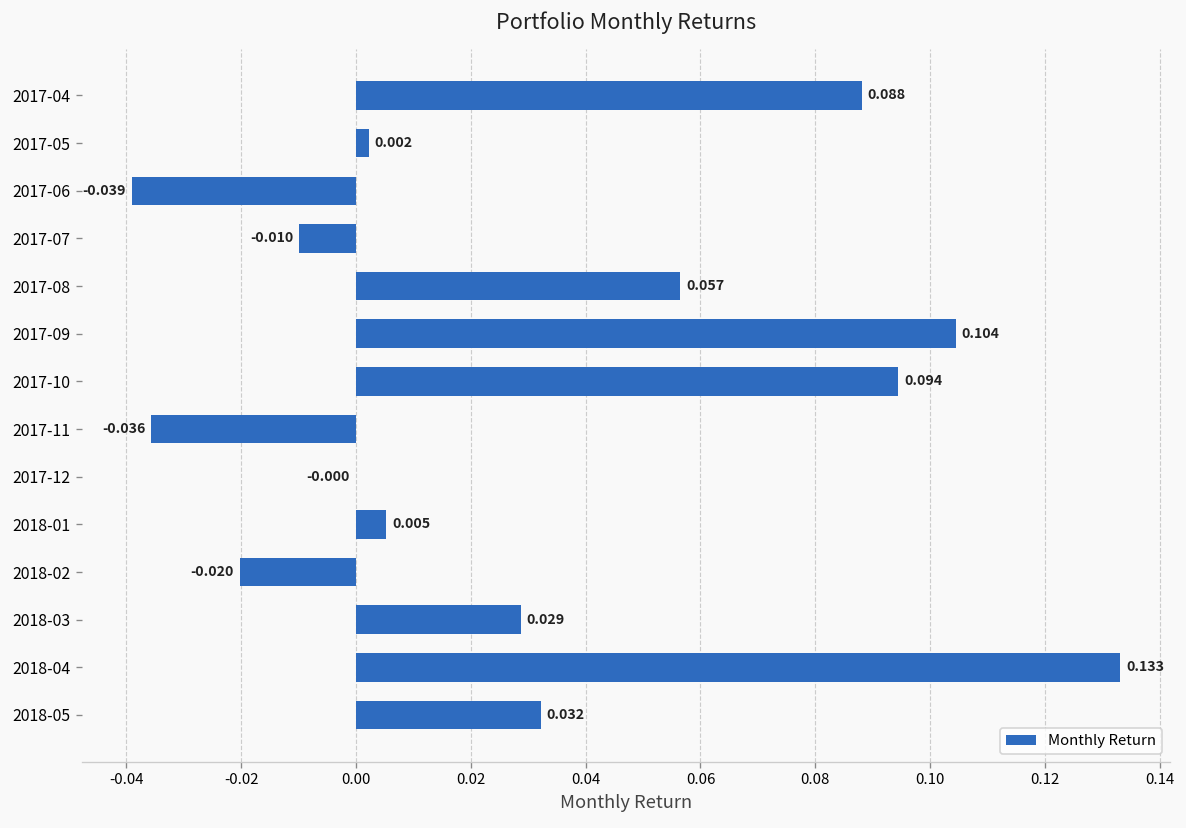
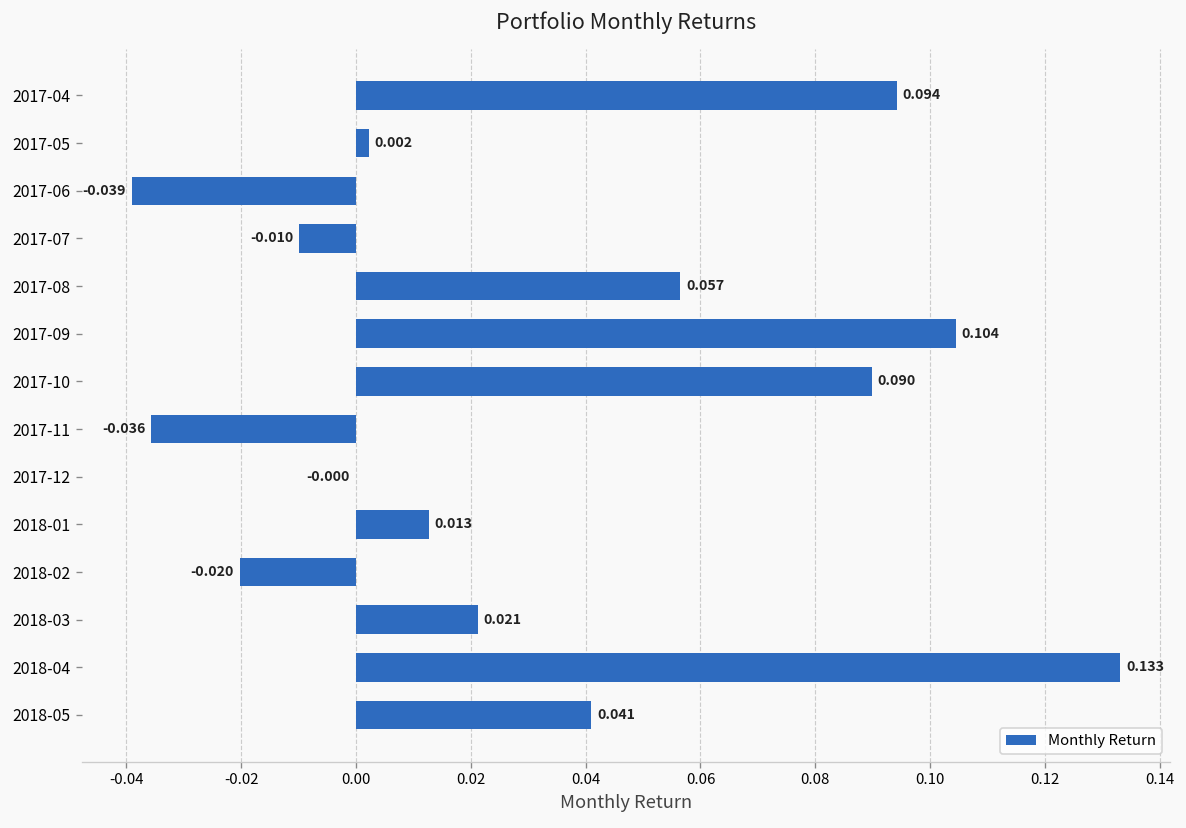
2017-04: 0.088 -> 0.094
2017-10: 0.094 -> 0.090
2018-01: 0.005 -> 0.013
2018-03: 0.029 -> 0.021
2018-05: 0.032 -> 0.041
